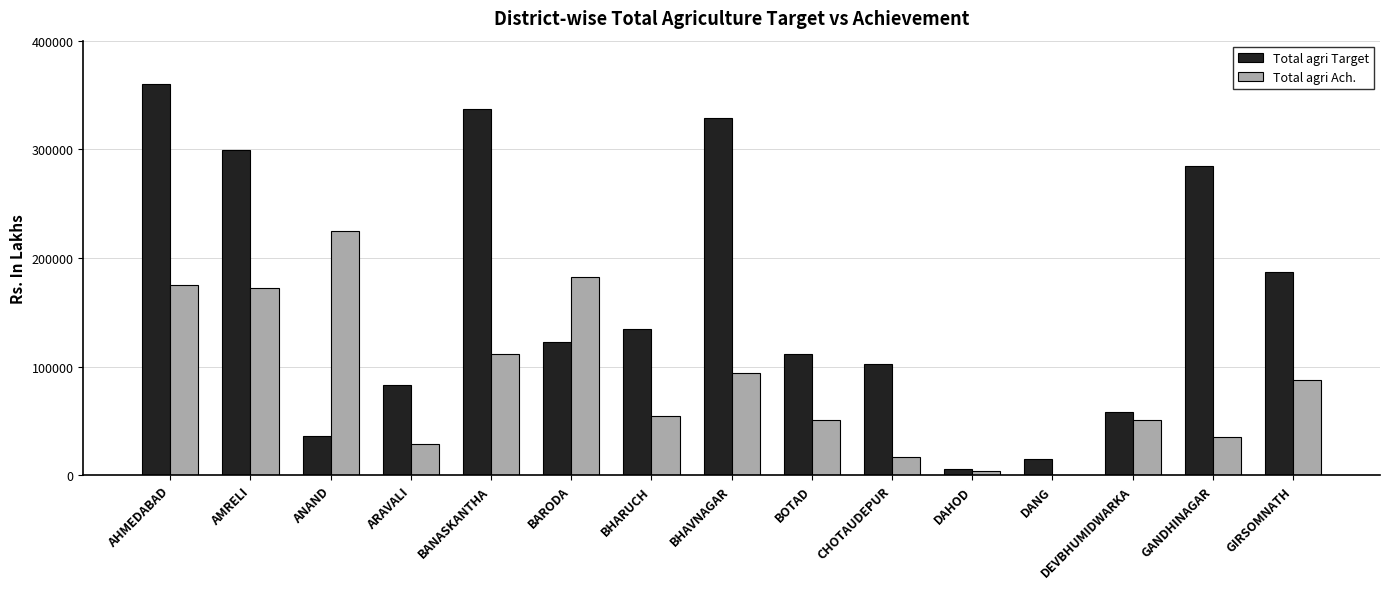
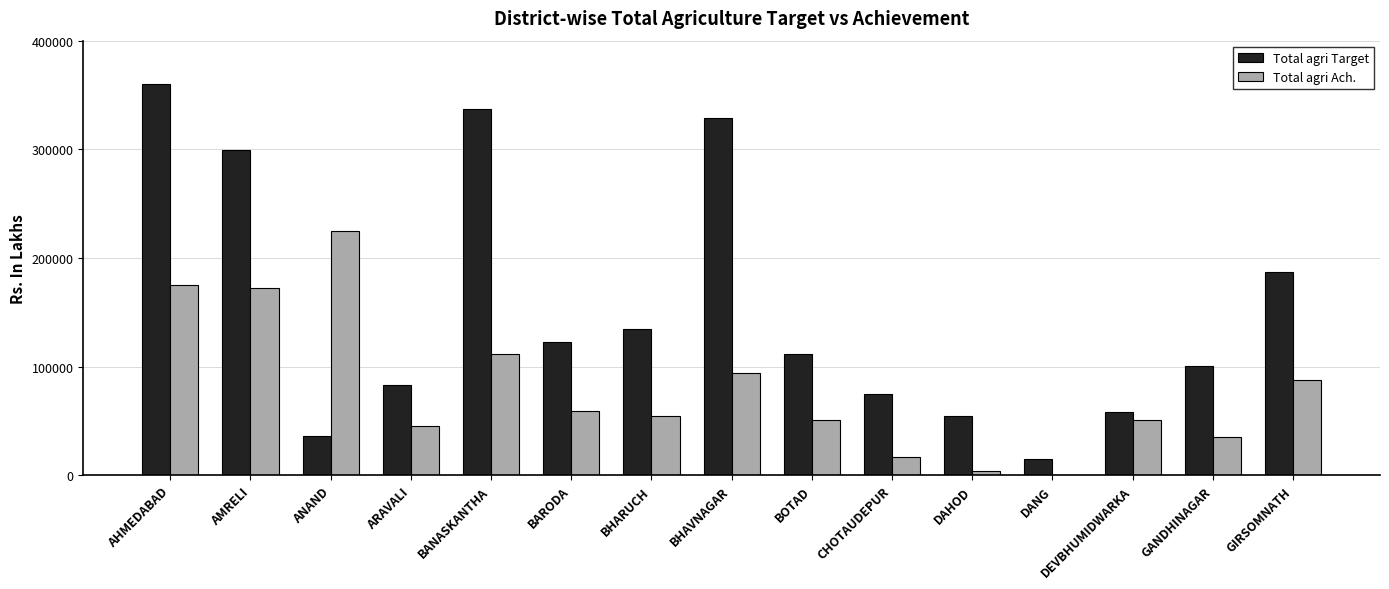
Total agri Ach., ARAVALI: 29000 -> 45000
Total agri Ach., BARODA: 182000 -> 59000
Total agri Target, CHOTAUDEPUR: 102000 -> 75000
Total agri Target, DAHOD: 6000 -> 54000
Total agri Target, GANDHINAGAR: 284000 -> 101000
